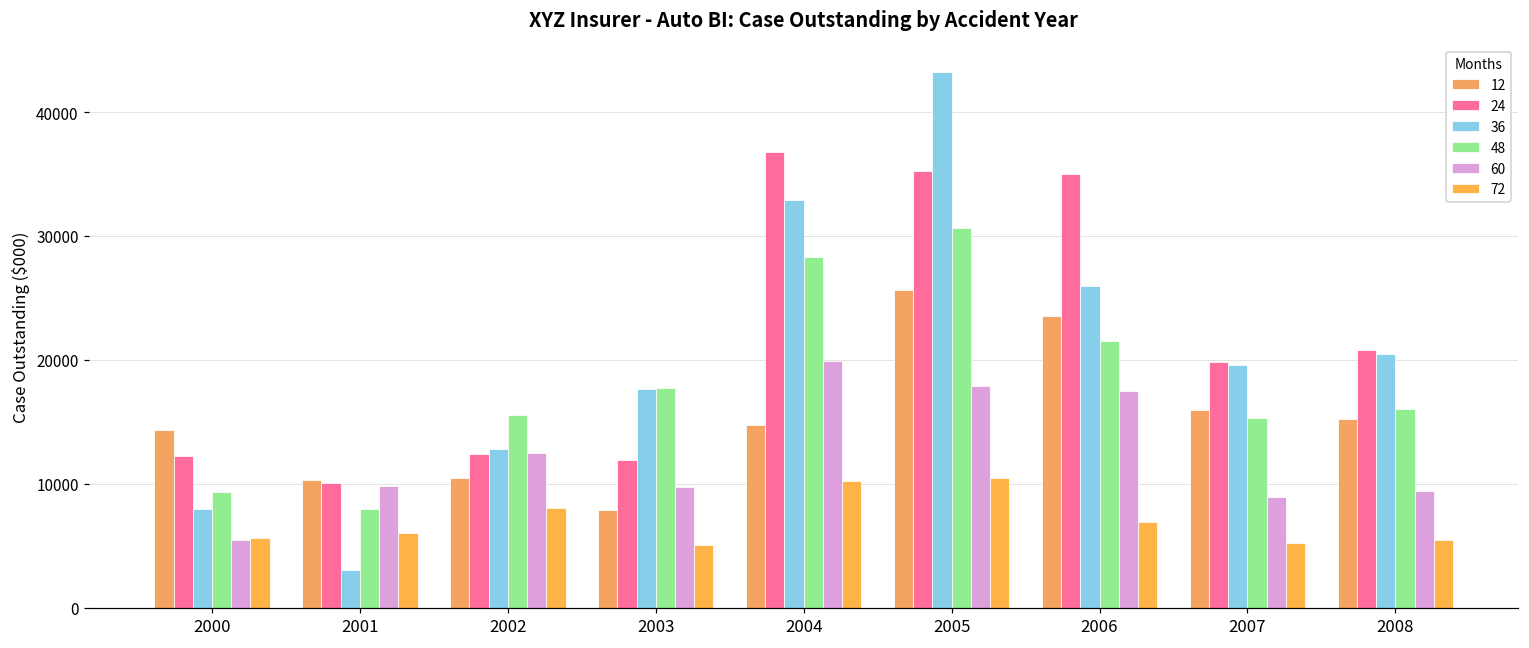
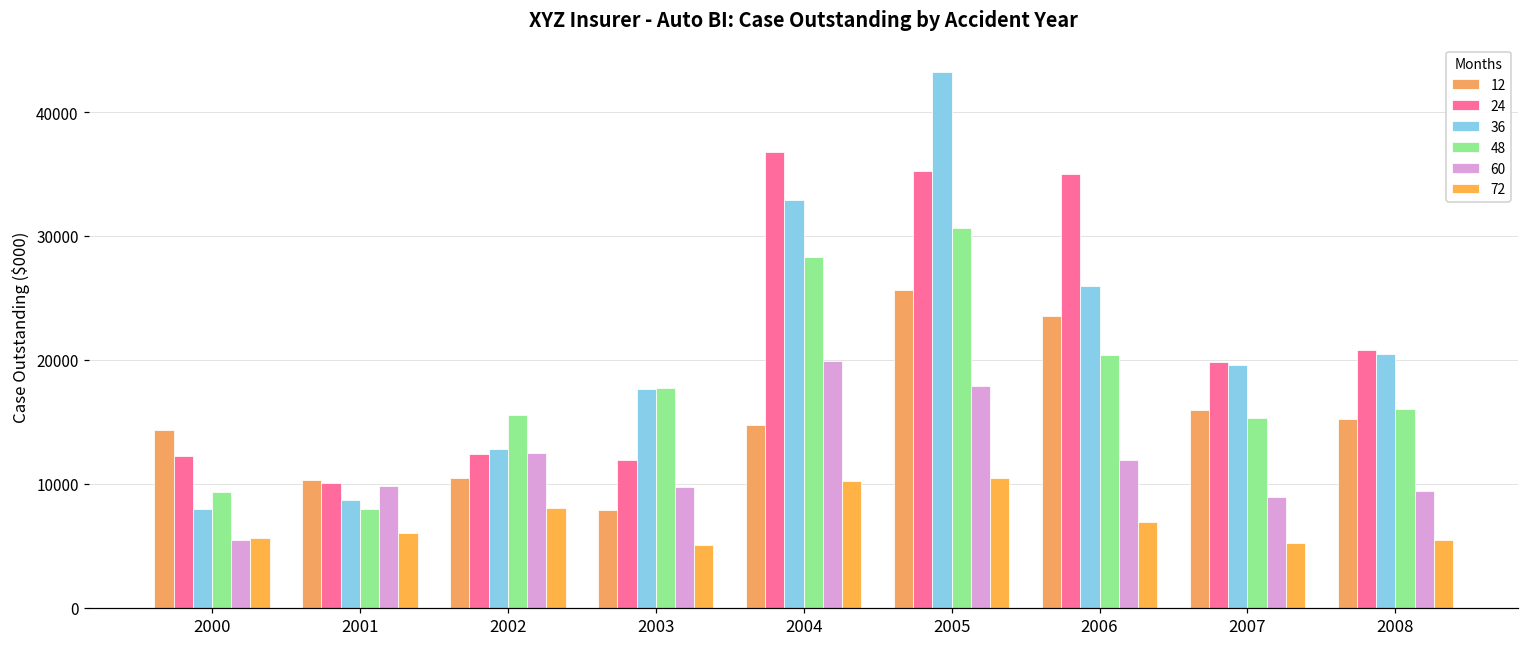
36, 2001: 3100 -> 8700
48, 2006: 21500 -> 20400
60, 2006: 17500 -> 11900
